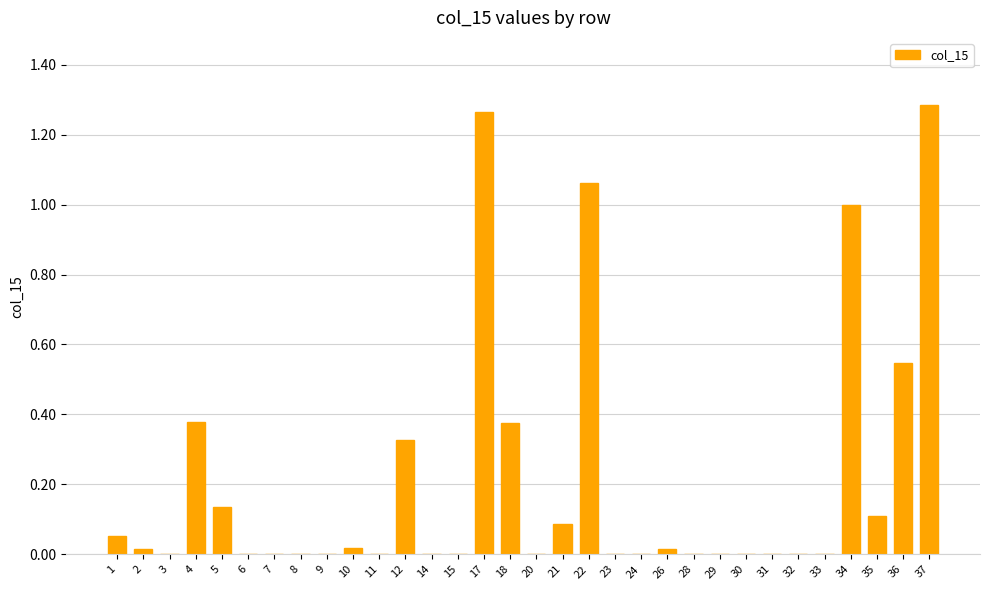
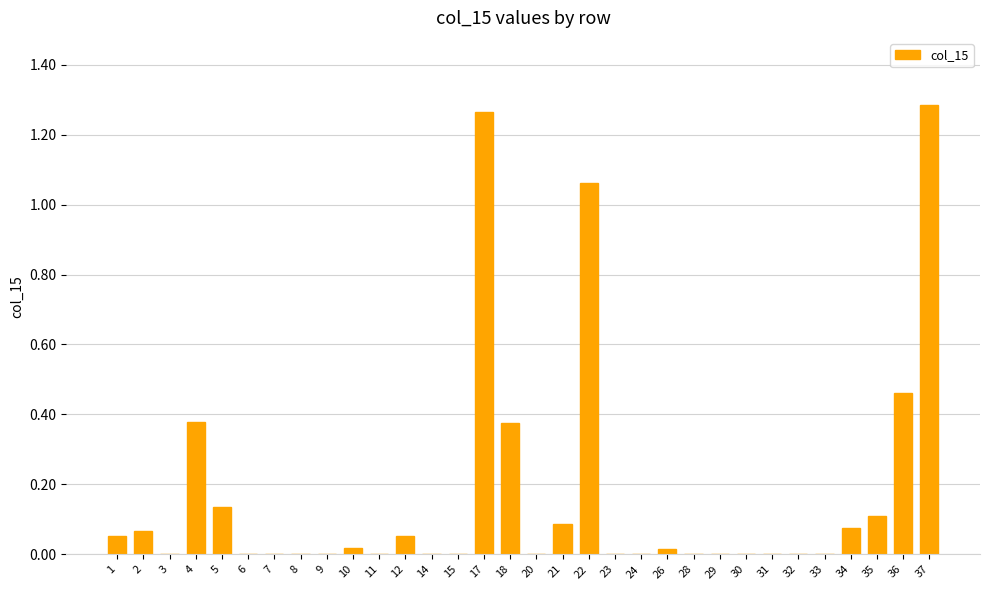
2: 0.01 -> 0.07
12: 0.33 -> 0.05
34: 1.00 -> 0.08
36: 0.55 -> 0.46
